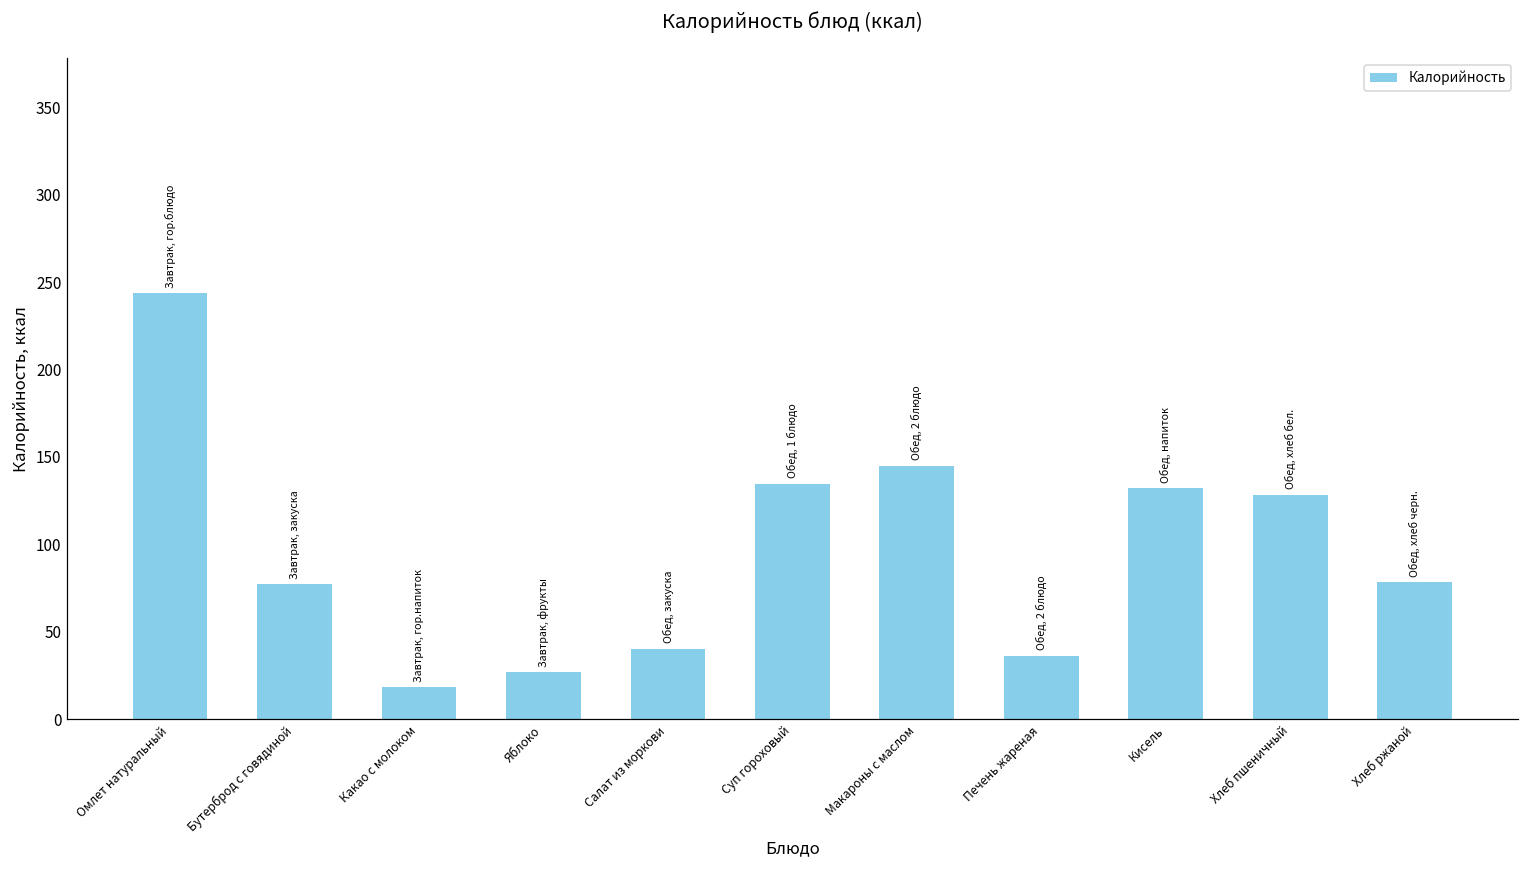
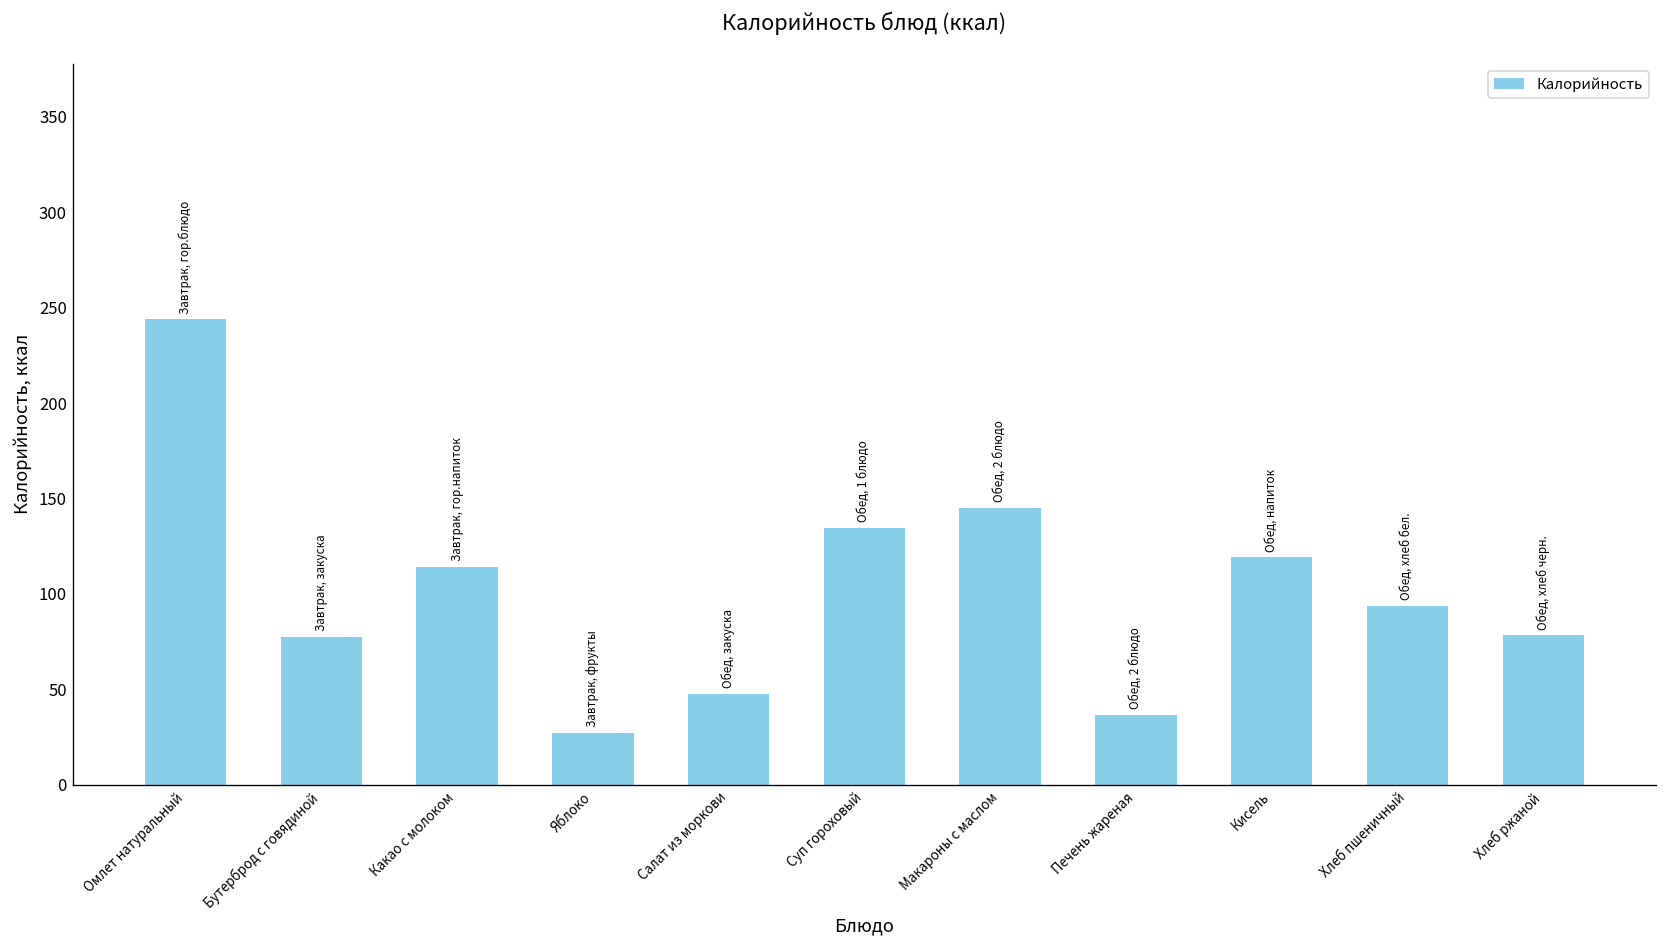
Какао с молоком: 18 -> 114
Салат из моркови: 40 -> 48
Кисель: 132 -> 119
Хлеб пшеничный: 128 -> 94
